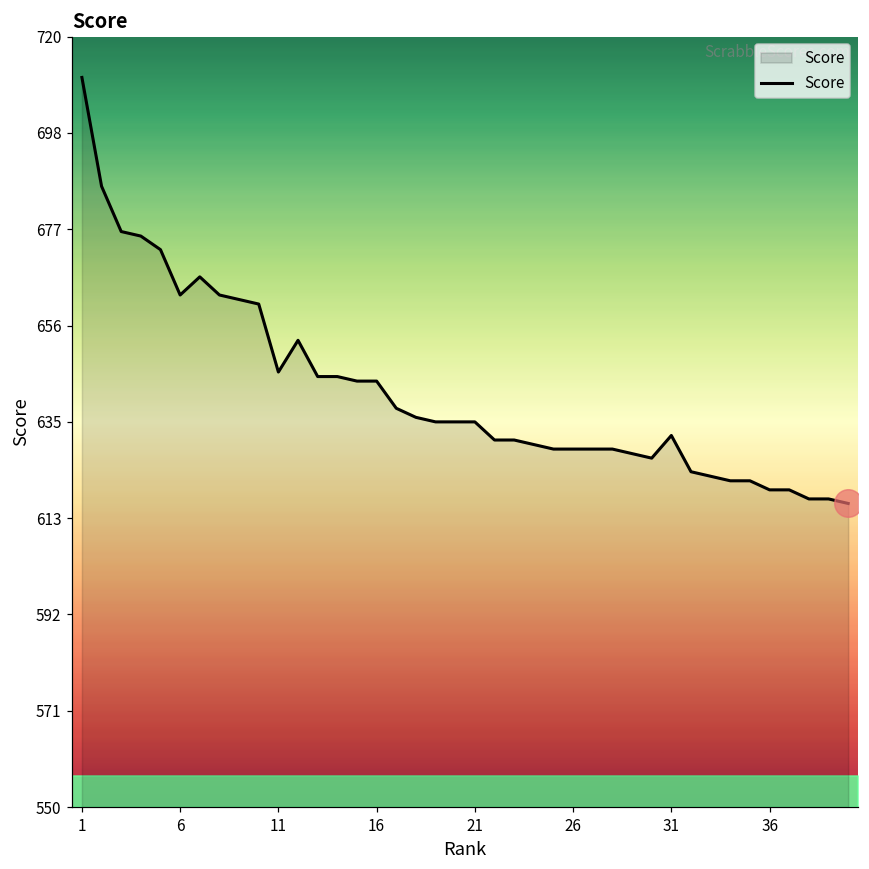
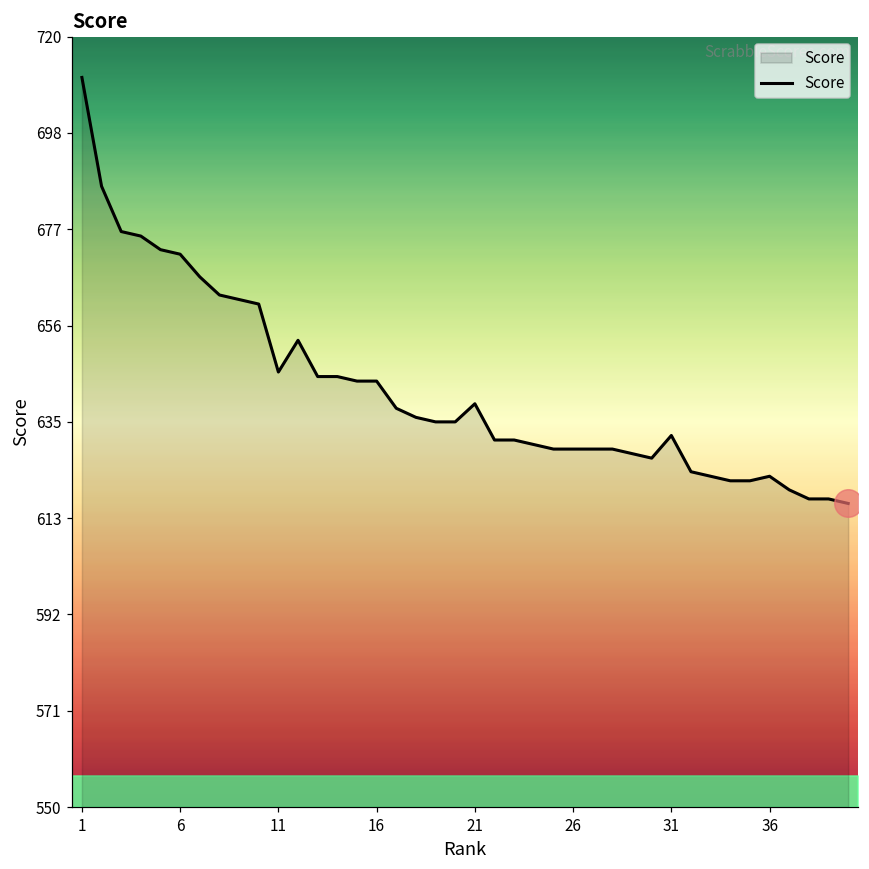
Score, 6: 663 -> 672
Score, 21: 635 -> 639
Score, 36: 620 -> 623
